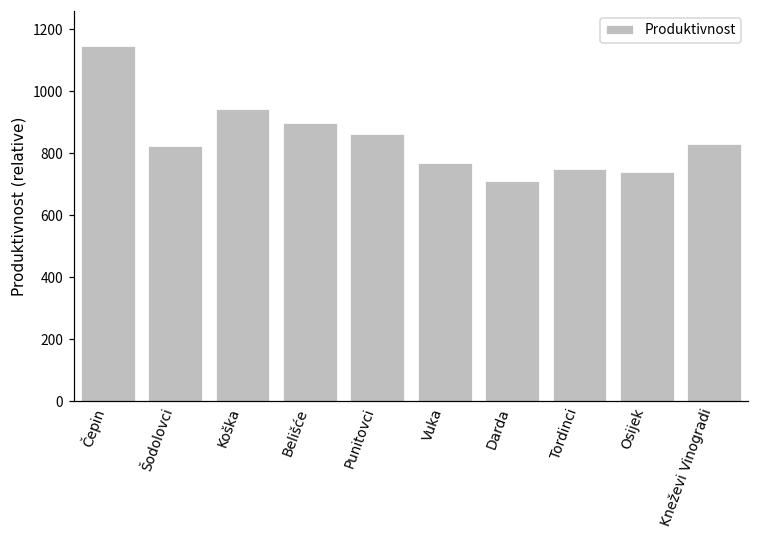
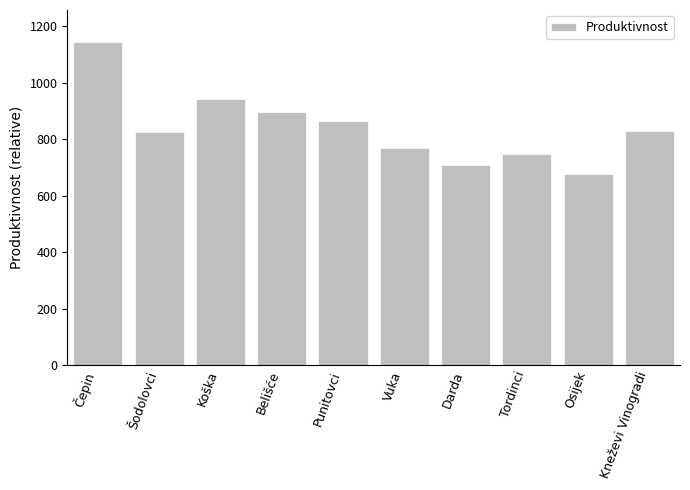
Osijek: 740 -> 680
